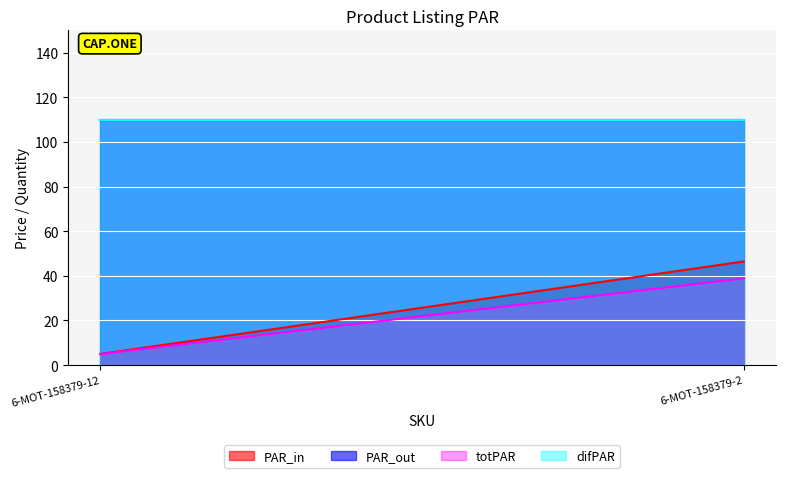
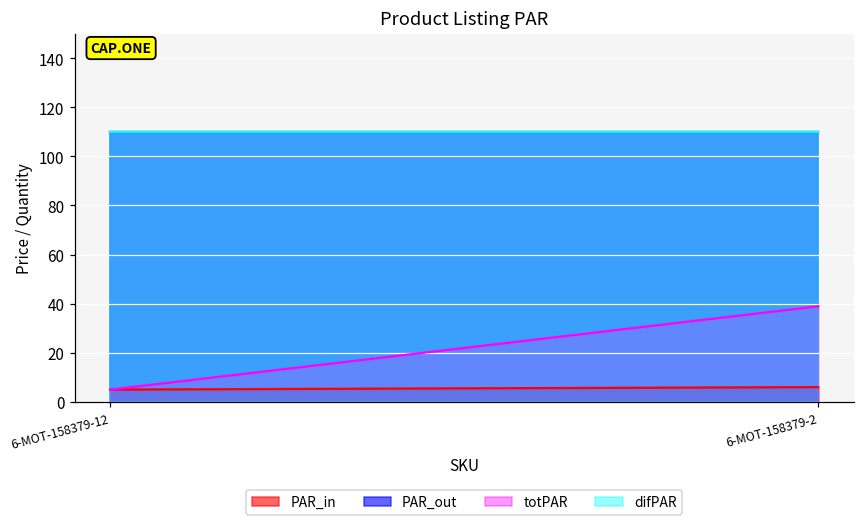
PAR_in, 6-MOT-158379-2: 46 -> 6
